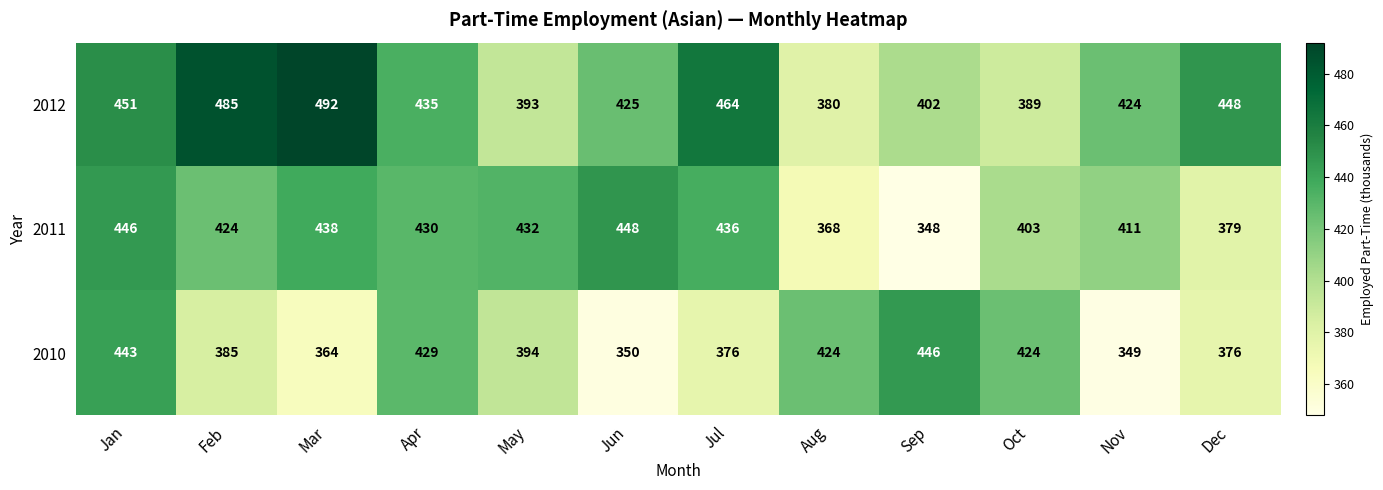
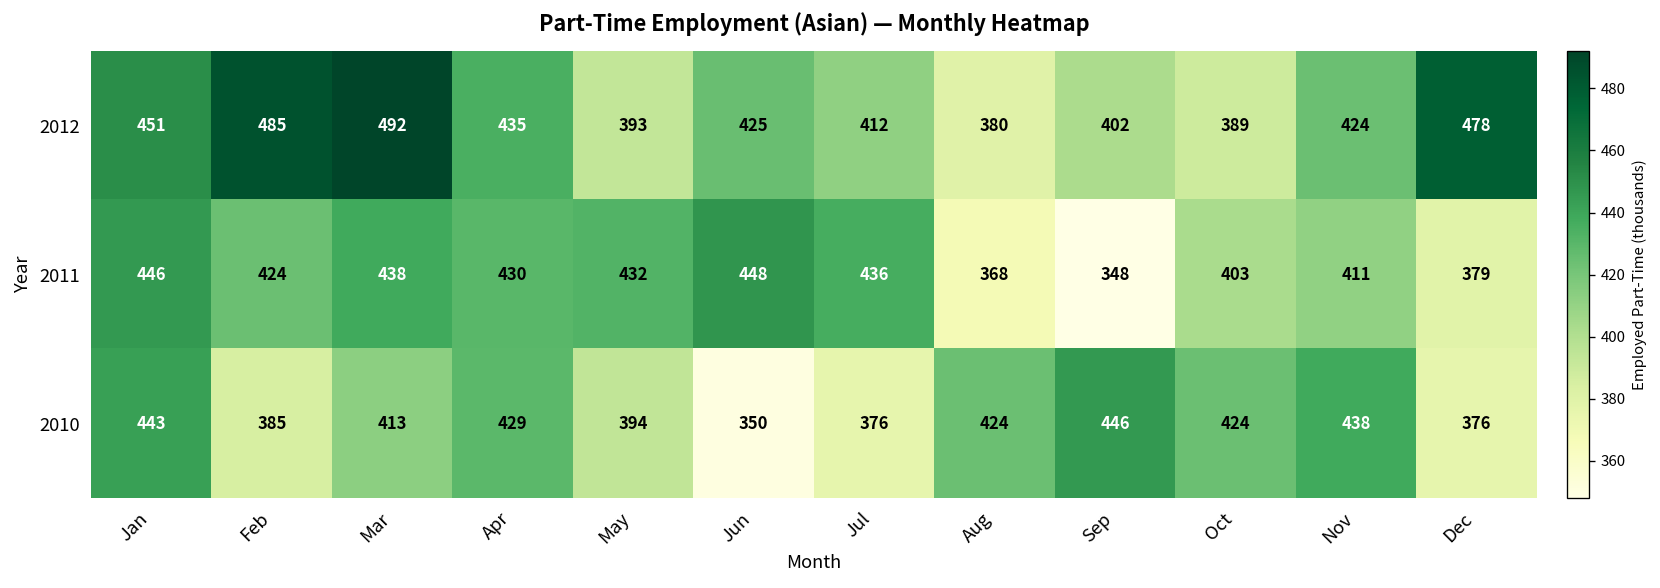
2012, Jul: 464 -> 412
2012, Dec: 448 -> 478
2010, Mar: 364 -> 413
2010, Nov: 349 -> 438
